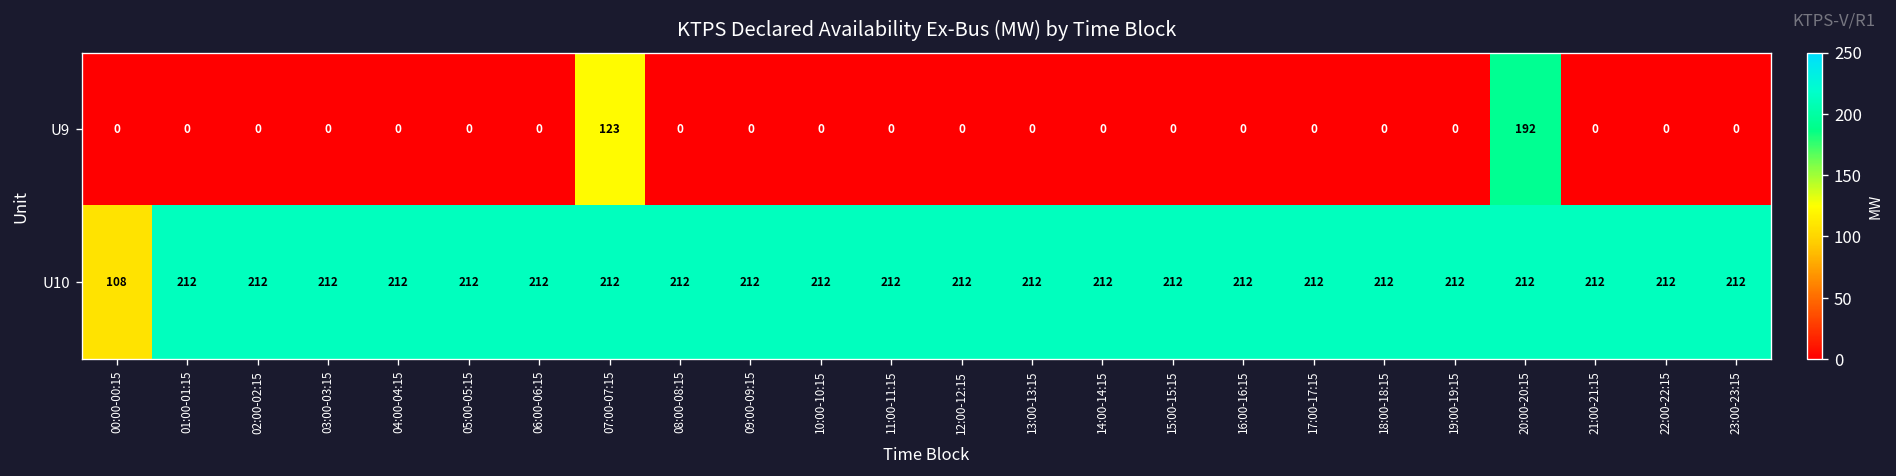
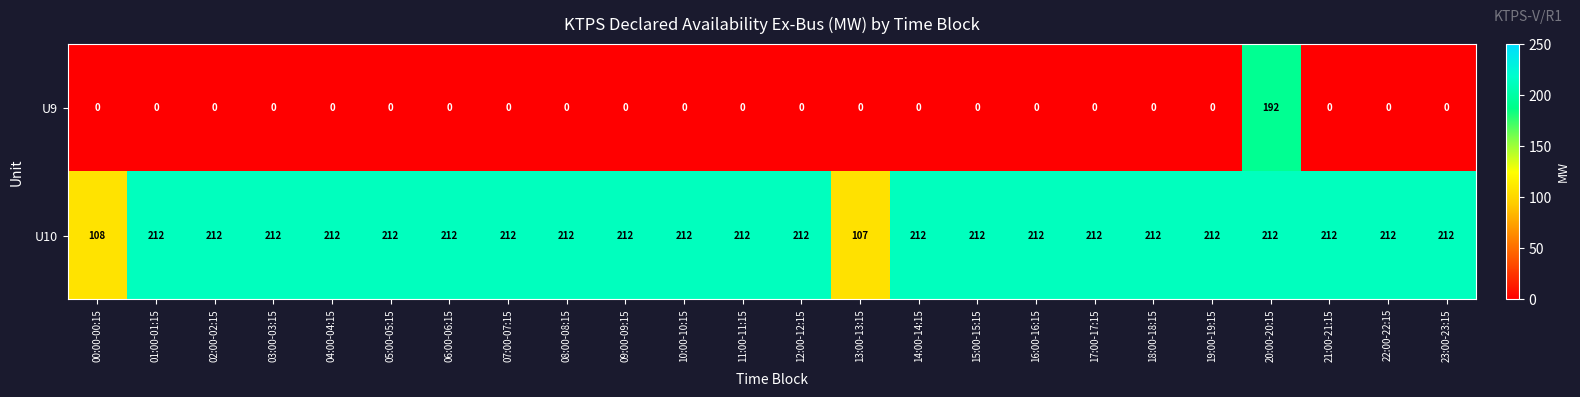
U9, 07:00-07:15: 123 -> 0
U10, 13:00-13:15: 212 -> 107
